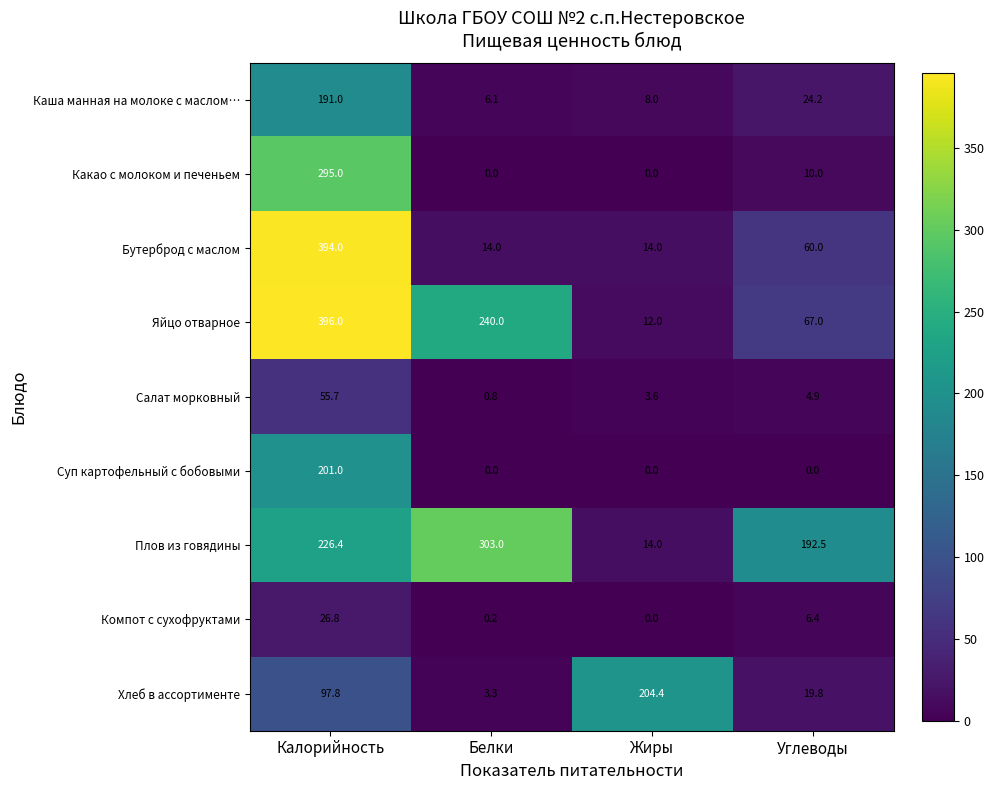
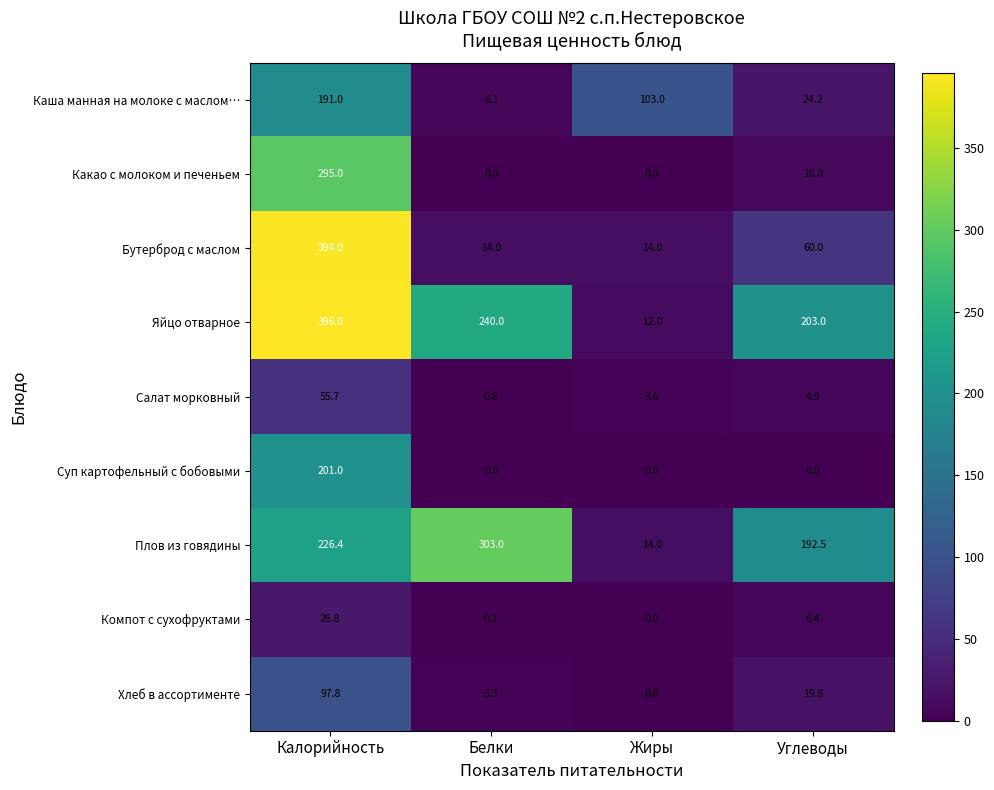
Каша манная на молоке с маслом…, Жиры: 8.0 -> 103.0
Яйцо отварное, Углеводы: 67.0 -> 203.0
Хлеб в ассортименте, Жиры: 204.4 -> 0.6
